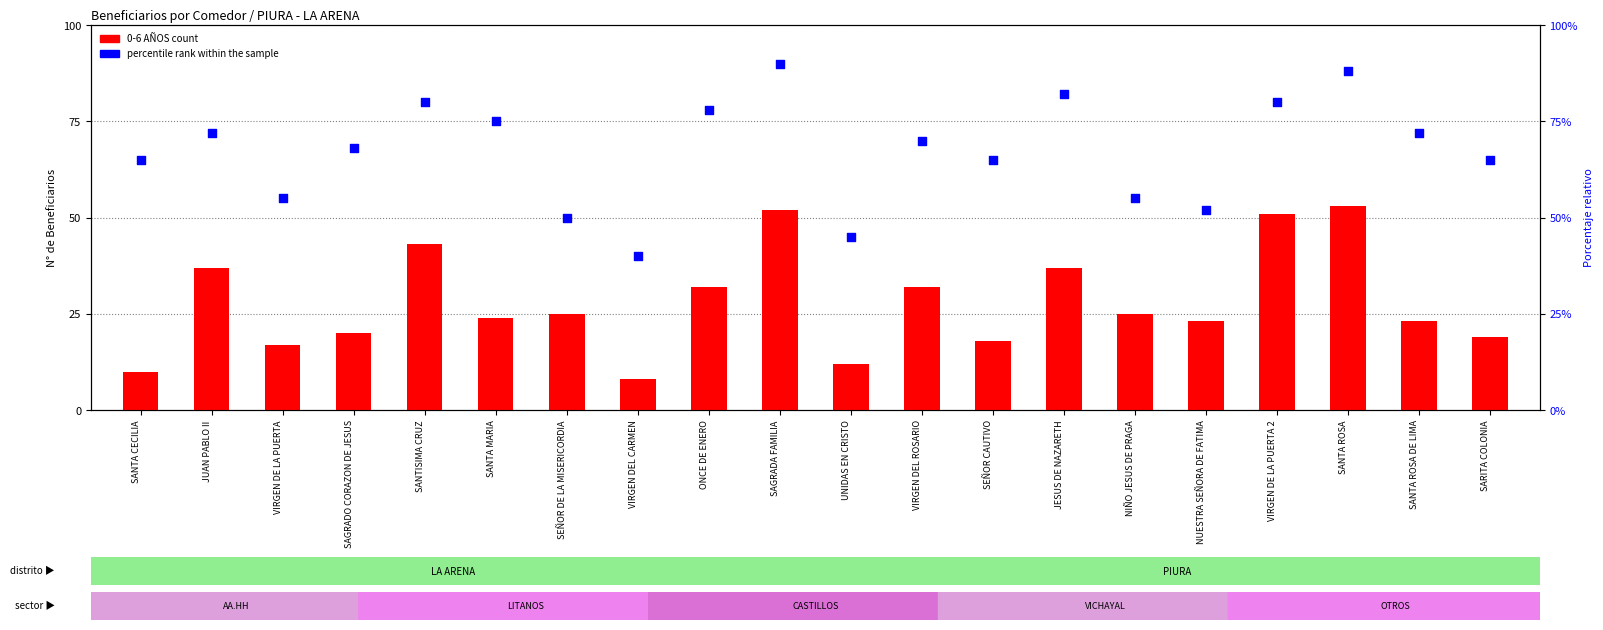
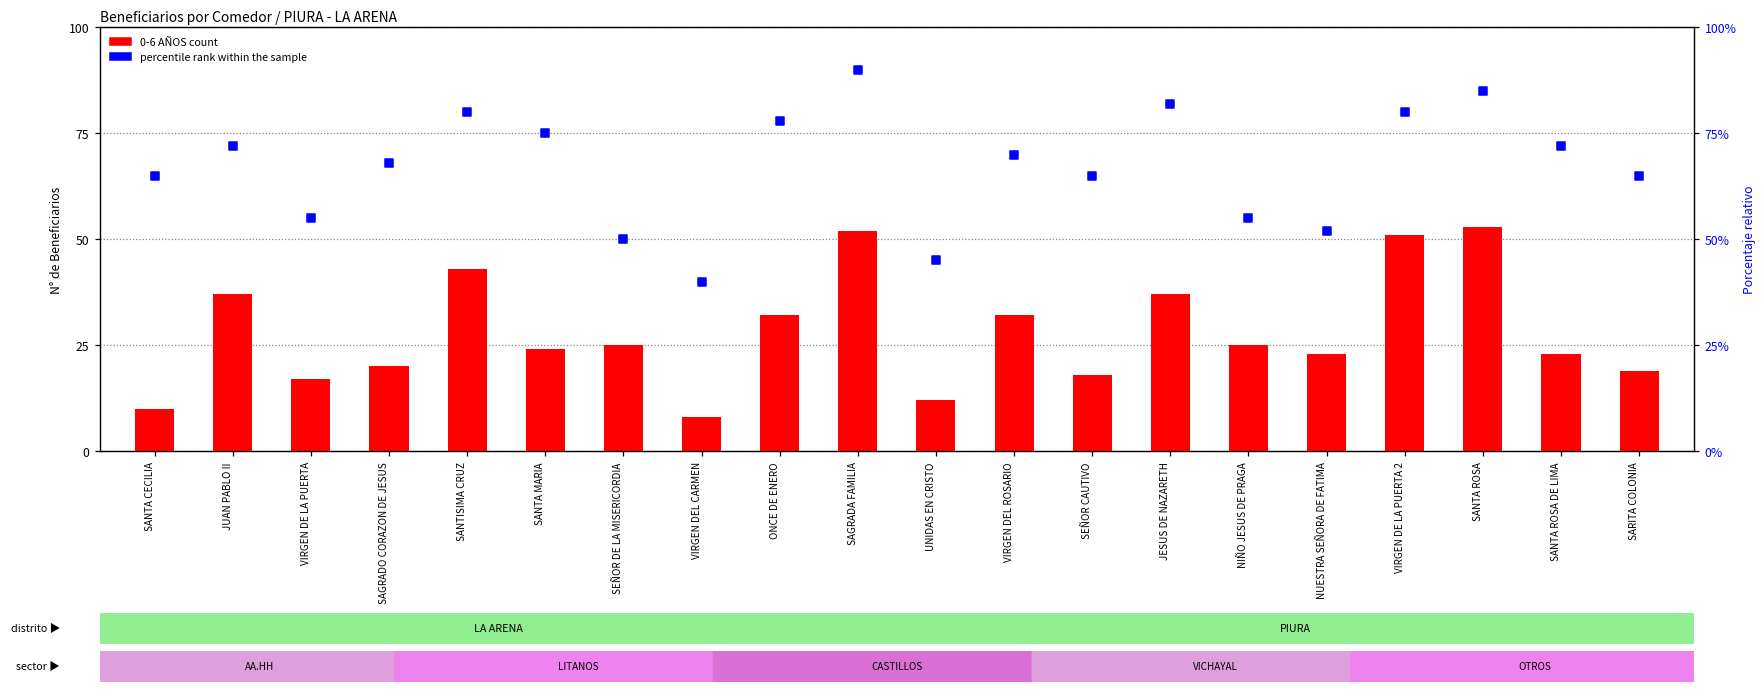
percentile rank within the sample, SANTA ROSA: 88% -> 85%
